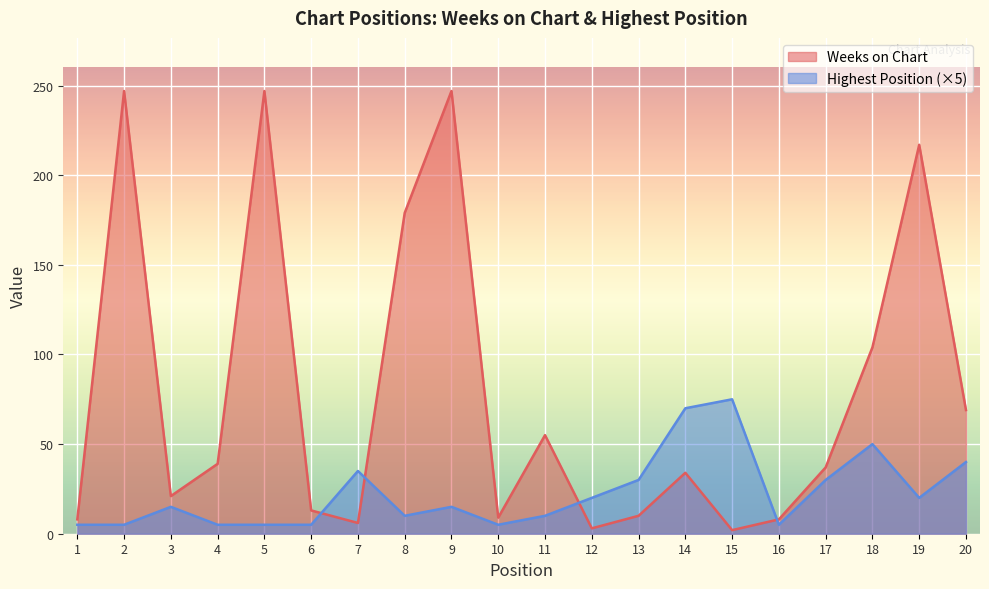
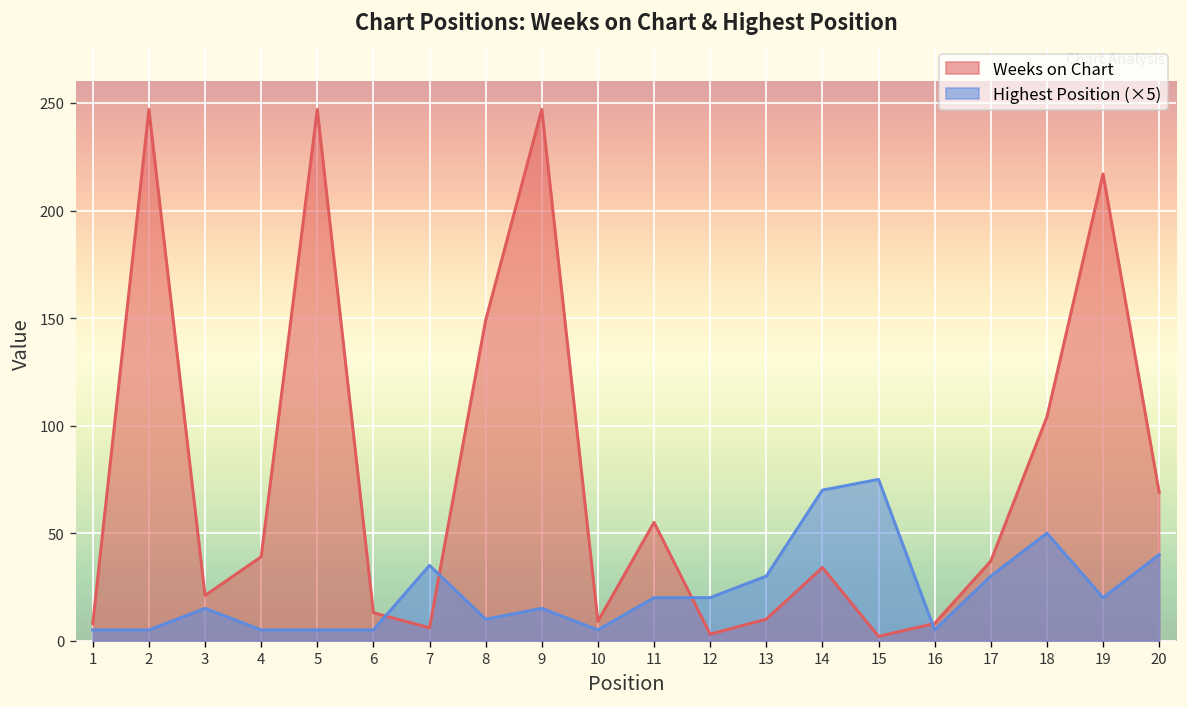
Weeks on Chart, 8: 179 -> 149
Highest Position (×5), 11: 10 -> 20
